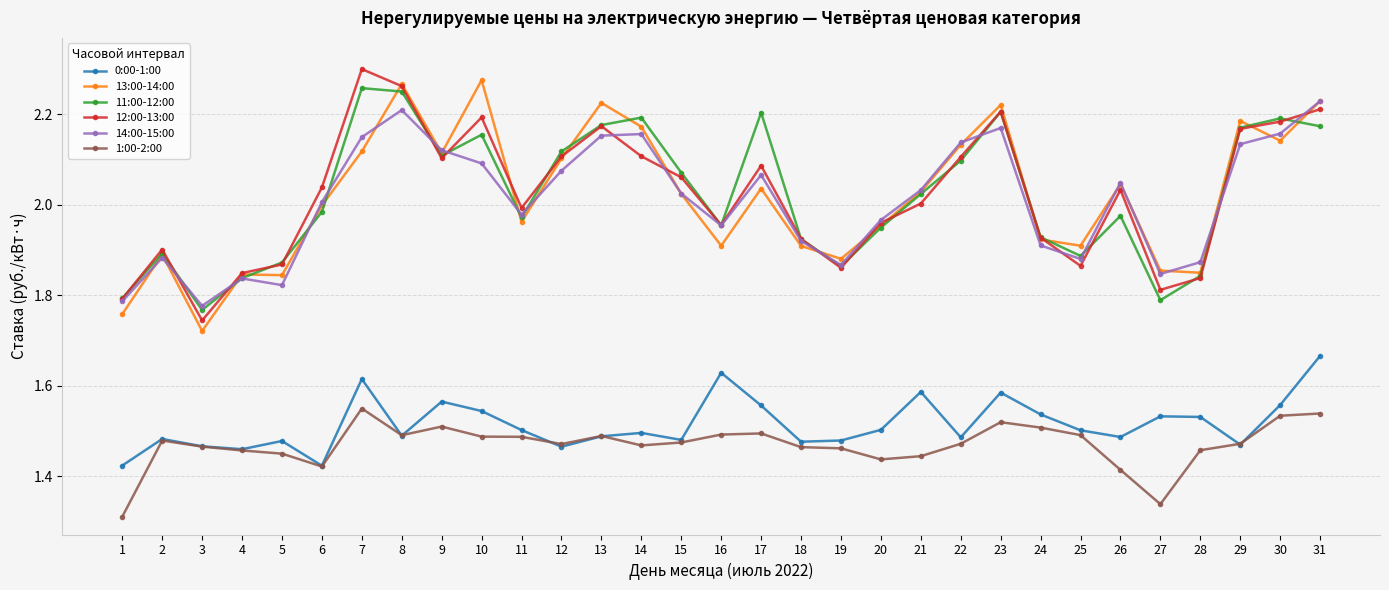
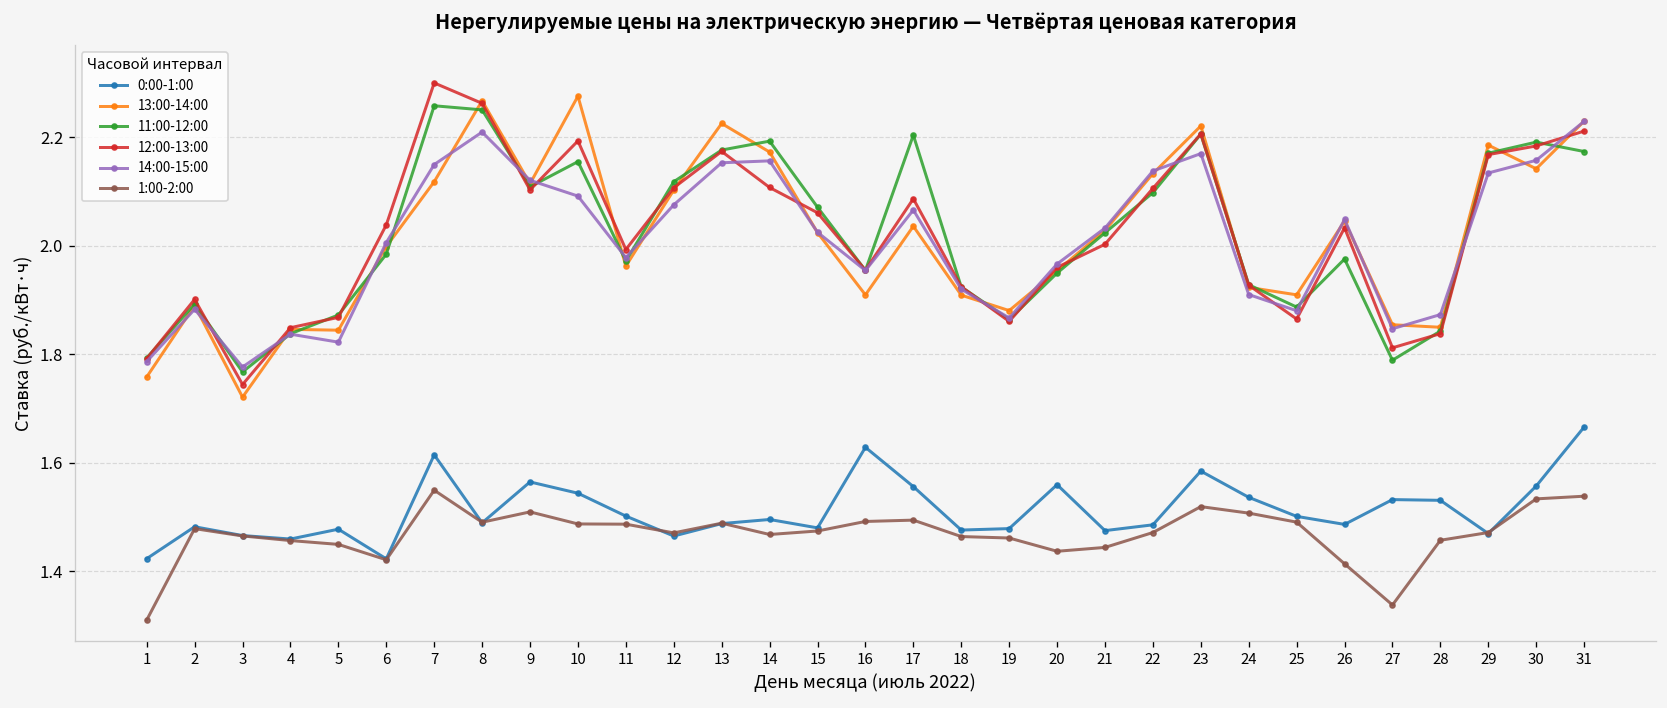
0:00-1:00, 20: 1.50 -> 1.56
0:00-1:00, 21: 1.59 -> 1.48
